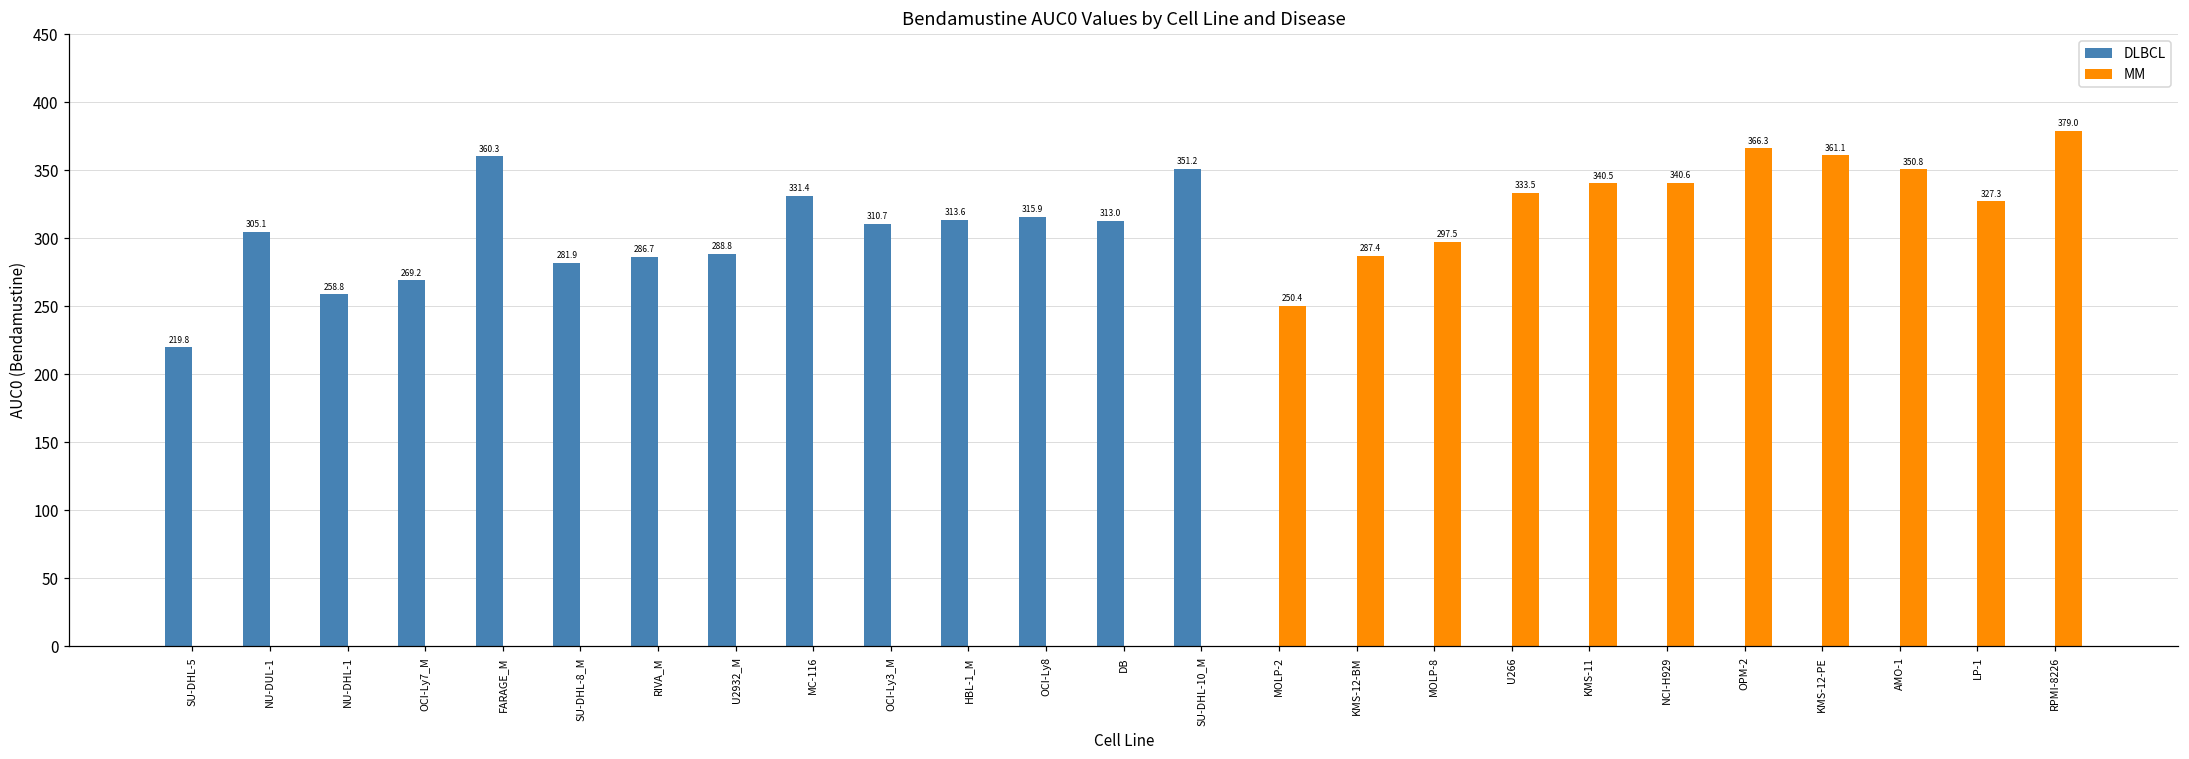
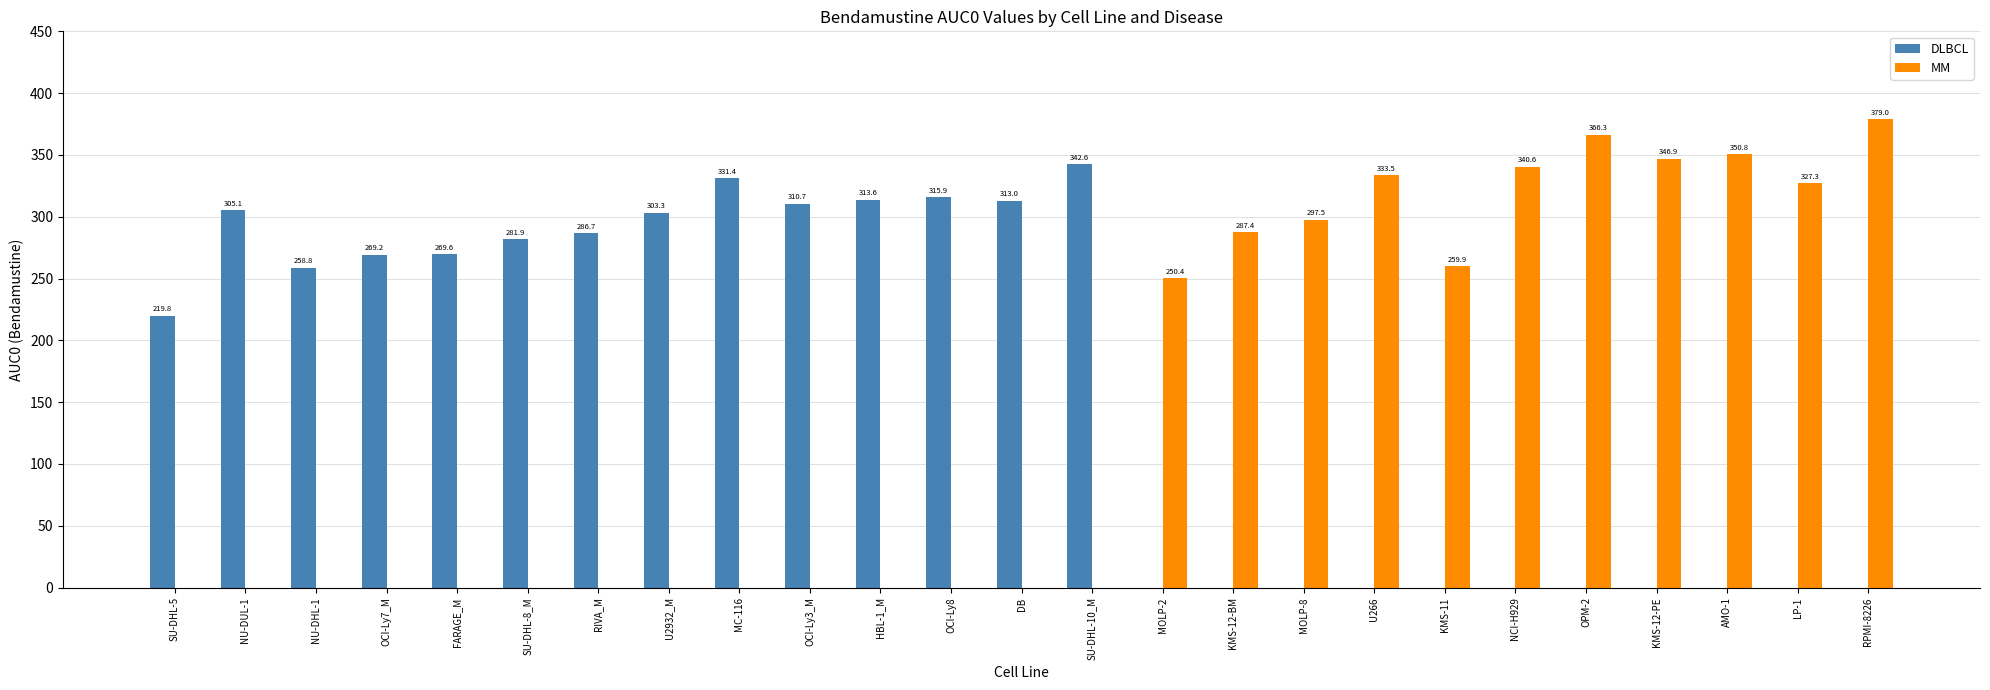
DLBCL, FARAGE_M: 360.3 -> 269.6
DLBCL, U2932_M: 288.8 -> 303.3
DLBCL, SU-DHL-10_M: 351.2 -> 342.6
MM, KMS-11: 340.5 -> 259.9
MM, KMS-12-PE: 361.1 -> 346.9
